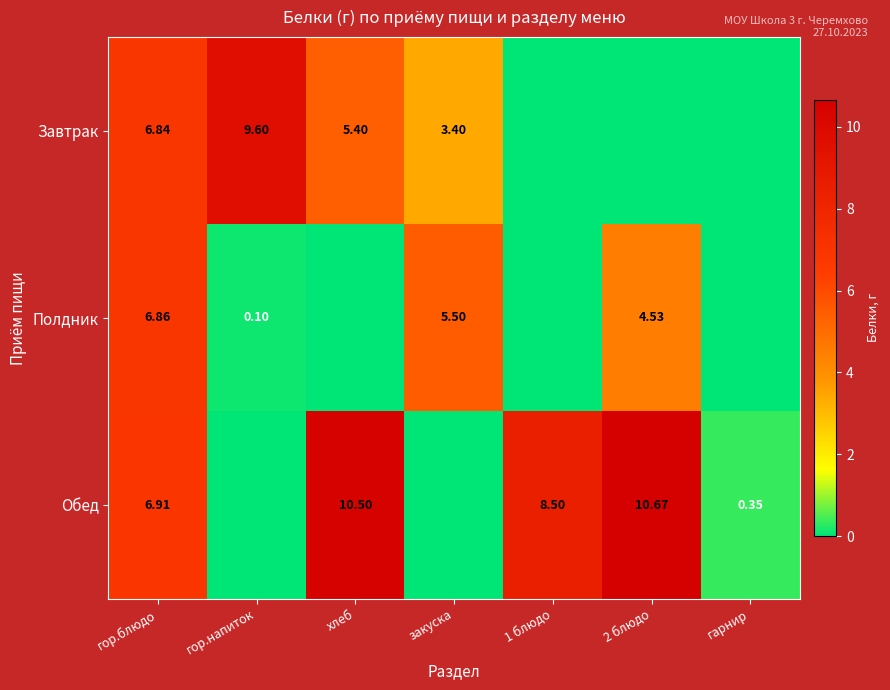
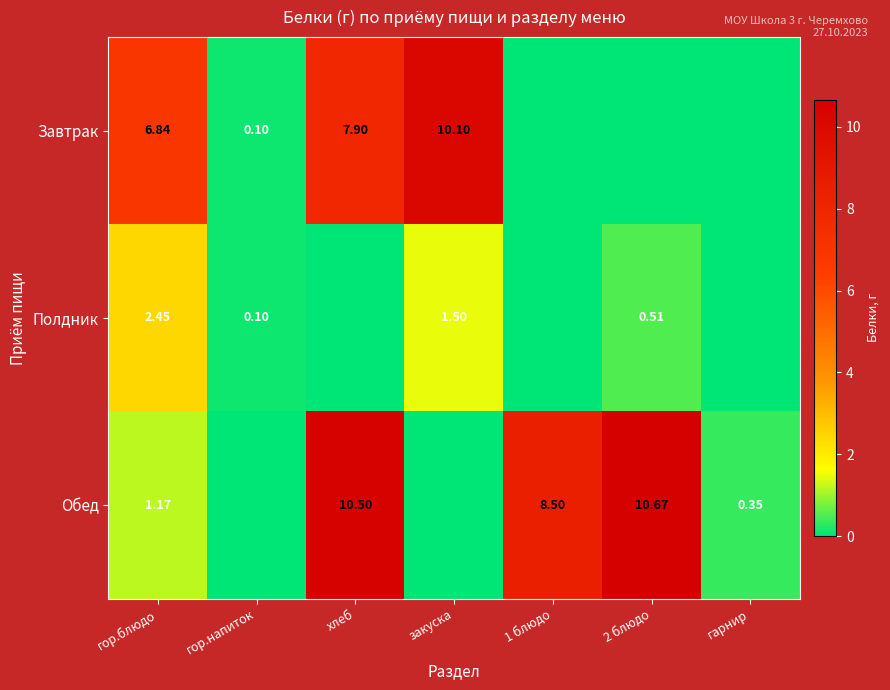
Завтрак, гор.напиток: 9.60 -> 0.10
Завтрак, хлеб: 5.40 -> 7.90
Завтрак, закуска: 3.40 -> 10.10
Полдник, гор.блюдо: 6.86 -> 2.45
Полдник, закуска: 5.50 -> 1.50
Полдник, 2 блюдо: 4.53 -> 0.51
Обед, гор.блюдо: 6.91 -> 1.17
